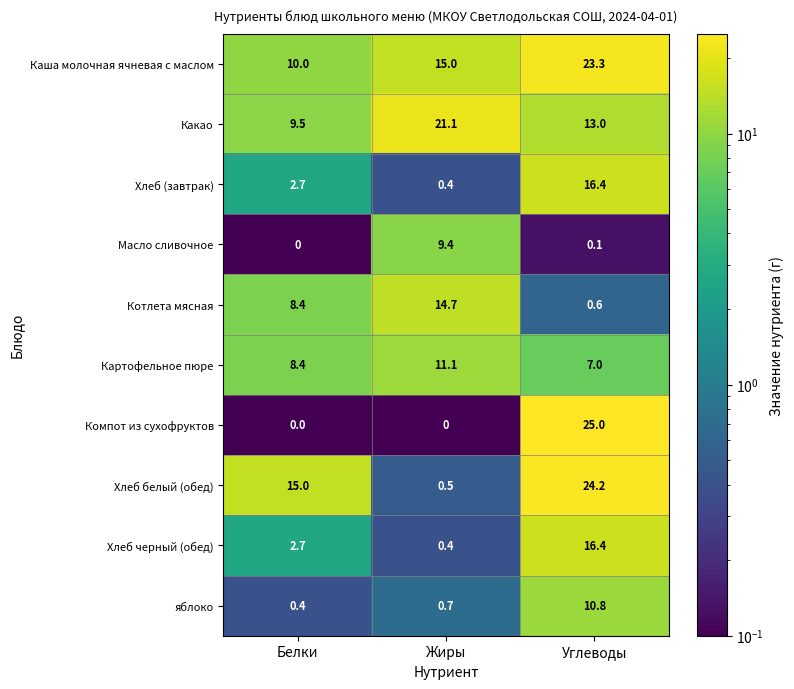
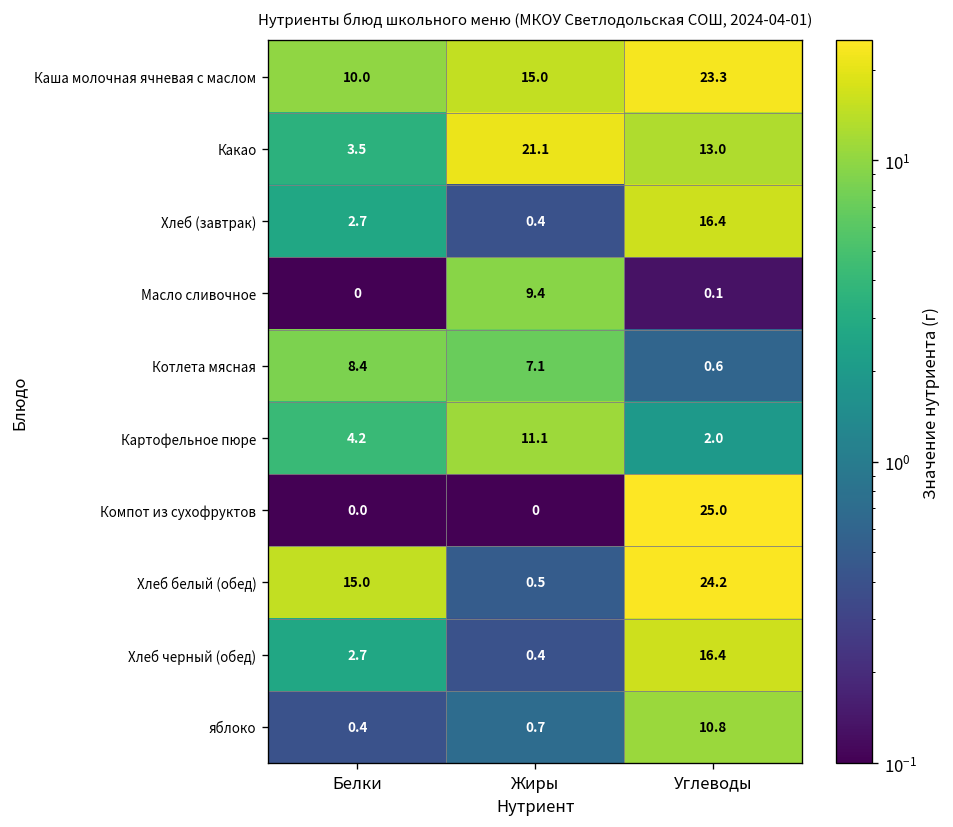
Какао, Белки: 9.5 -> 3.5
Котлета мясная, Жиры: 14.7 -> 7.1
Картофельное пюре, Белки: 8.4 -> 4.2
Картофельное пюре, Углеводы: 7.0 -> 2.0
